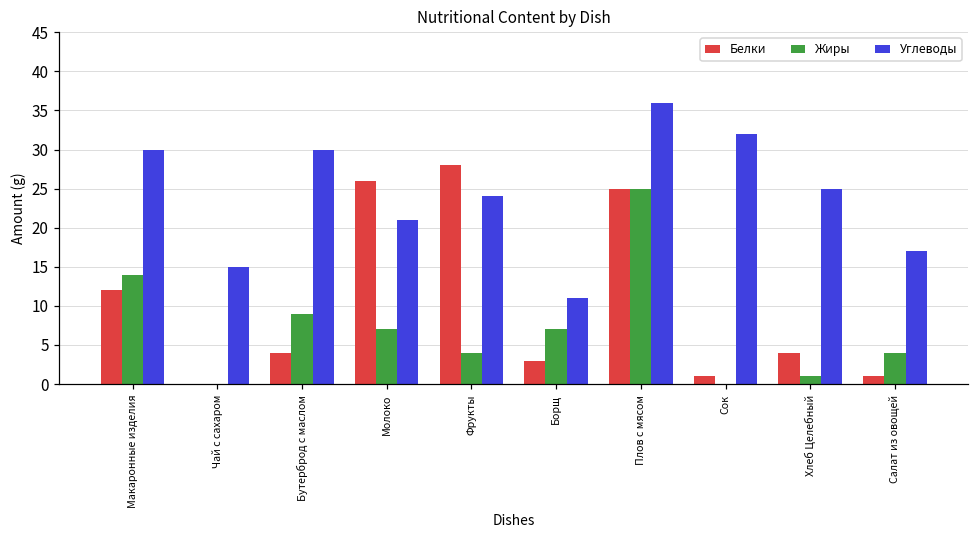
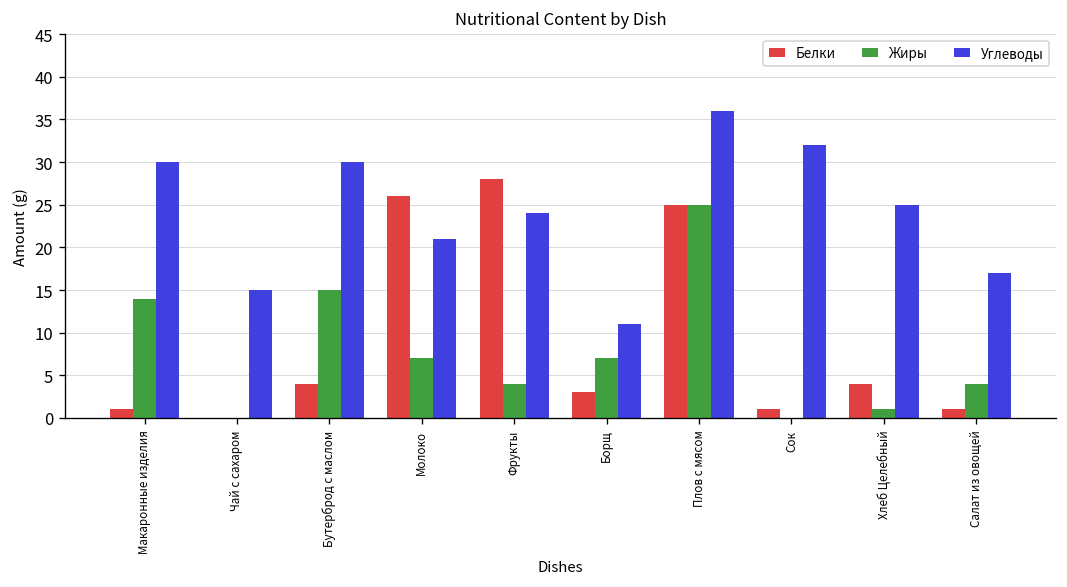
Белки, Макаронные изделия: 12 -> 1
Жиры, Бутерброд с маслом: 9 -> 15
